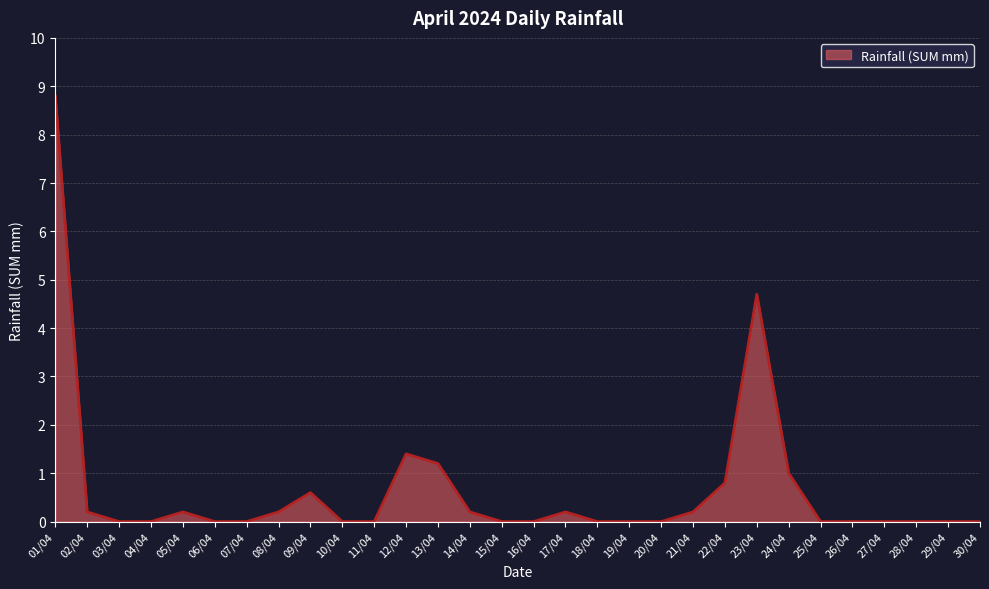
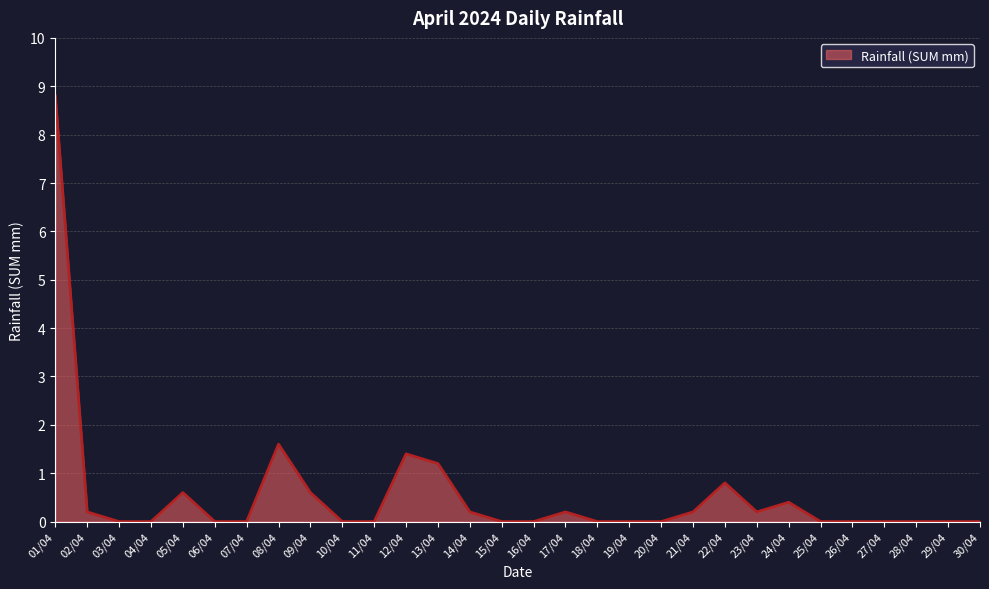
05/04: 0.2 -> 0.6
08/04: 0.2 -> 1.6
23/04: 4.7 -> 0.2
24/04: 1.0 -> 0.4
